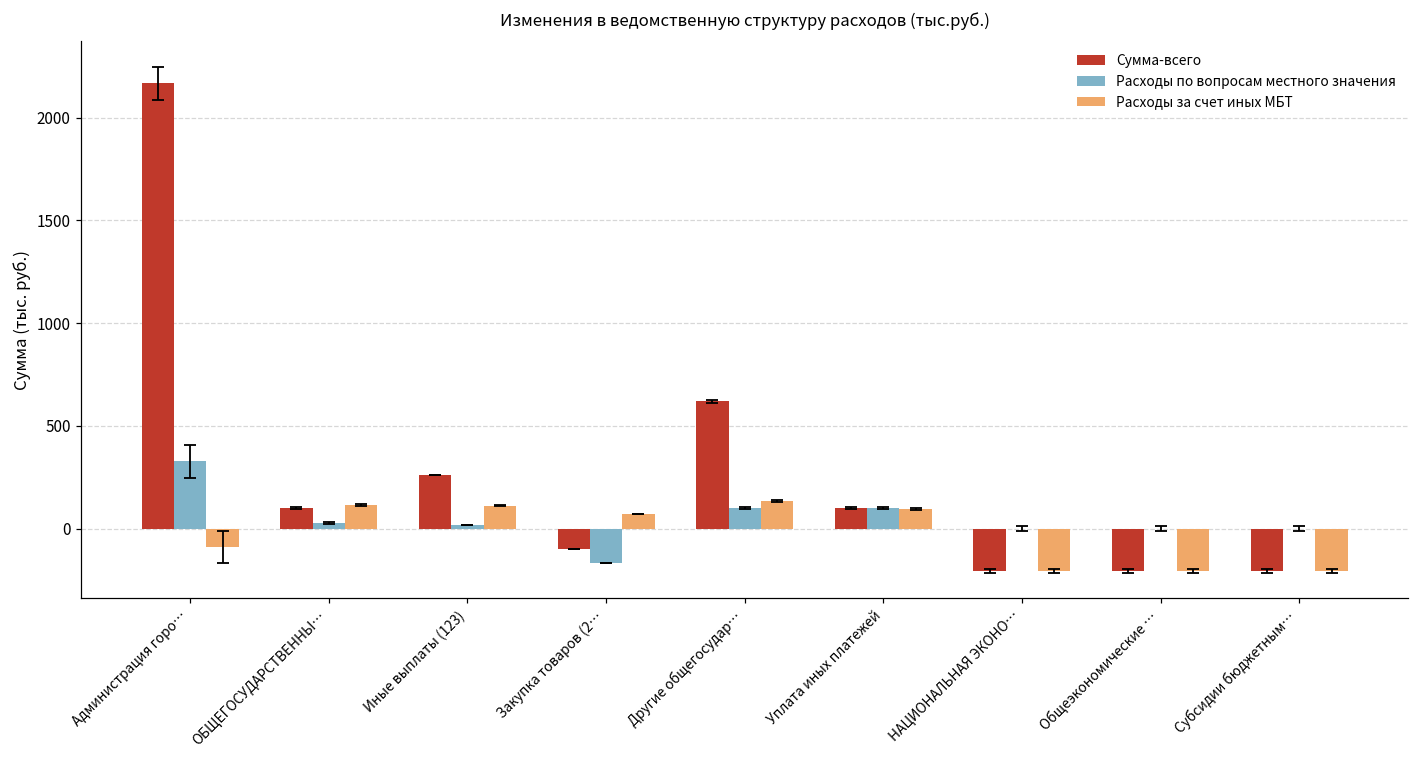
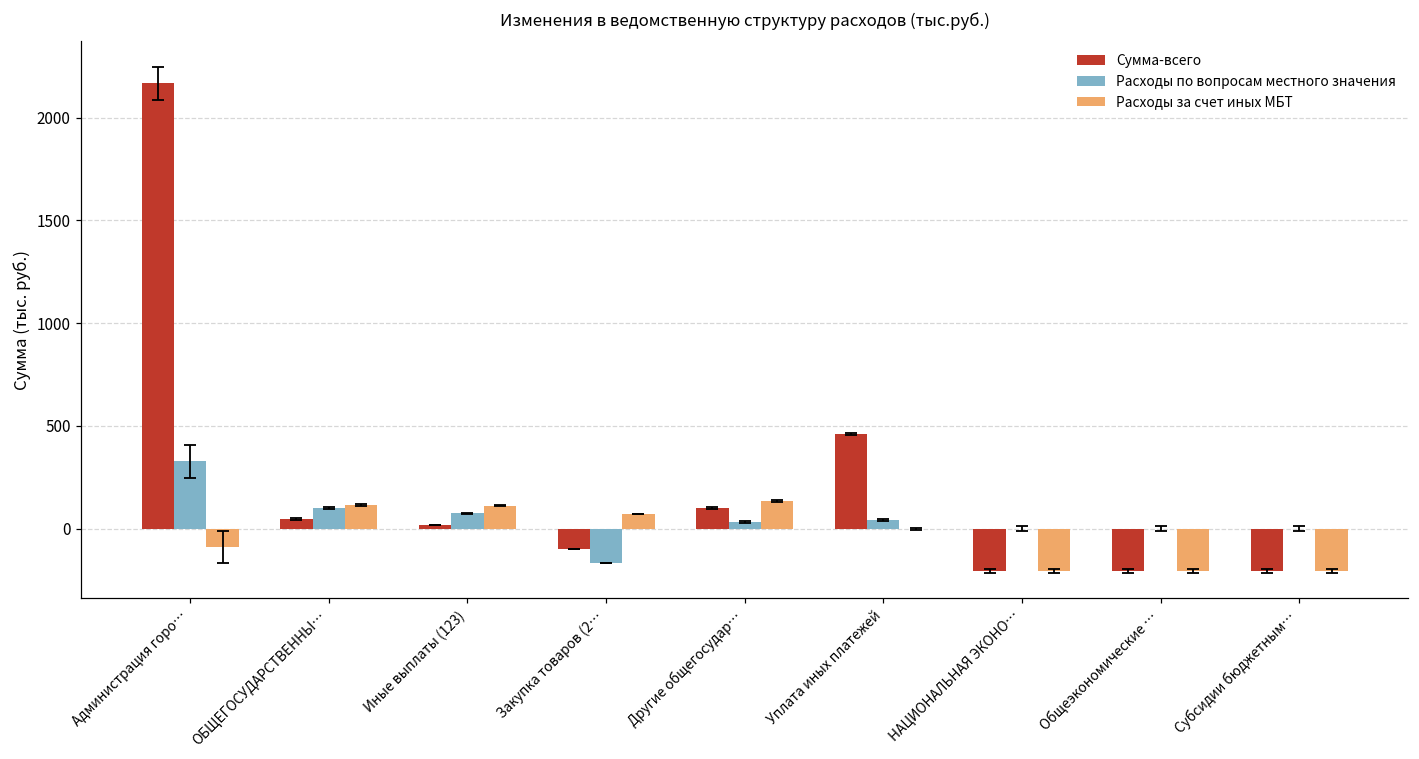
Сумма-всего, ОБЩЕГОСУДАРСТВЕННЫ…: 100 -> 50
Расходы по вопросам местного значения, ОБЩЕГОСУДАРСТВЕННЫ…: 30 -> 100
Сумма-всего, Иные выплаты (123): 260 -> 20
Расходы по вопросам местного значения, Иные выплаты (123): 20 -> 70
Сумма-всего, Другие общегосудар…: 620 -> 100
Расходы по вопросам местного значения, Другие общегосудар…: 100 -> 30
Сумма-всего, Уплата иных платежей: 100 -> 460
Расходы по вопросам местного значения, Уплата иных платежей: 100 -> 40
Расходы за счет иных МБТ, Уплата иных платежей: 100 -> 0
